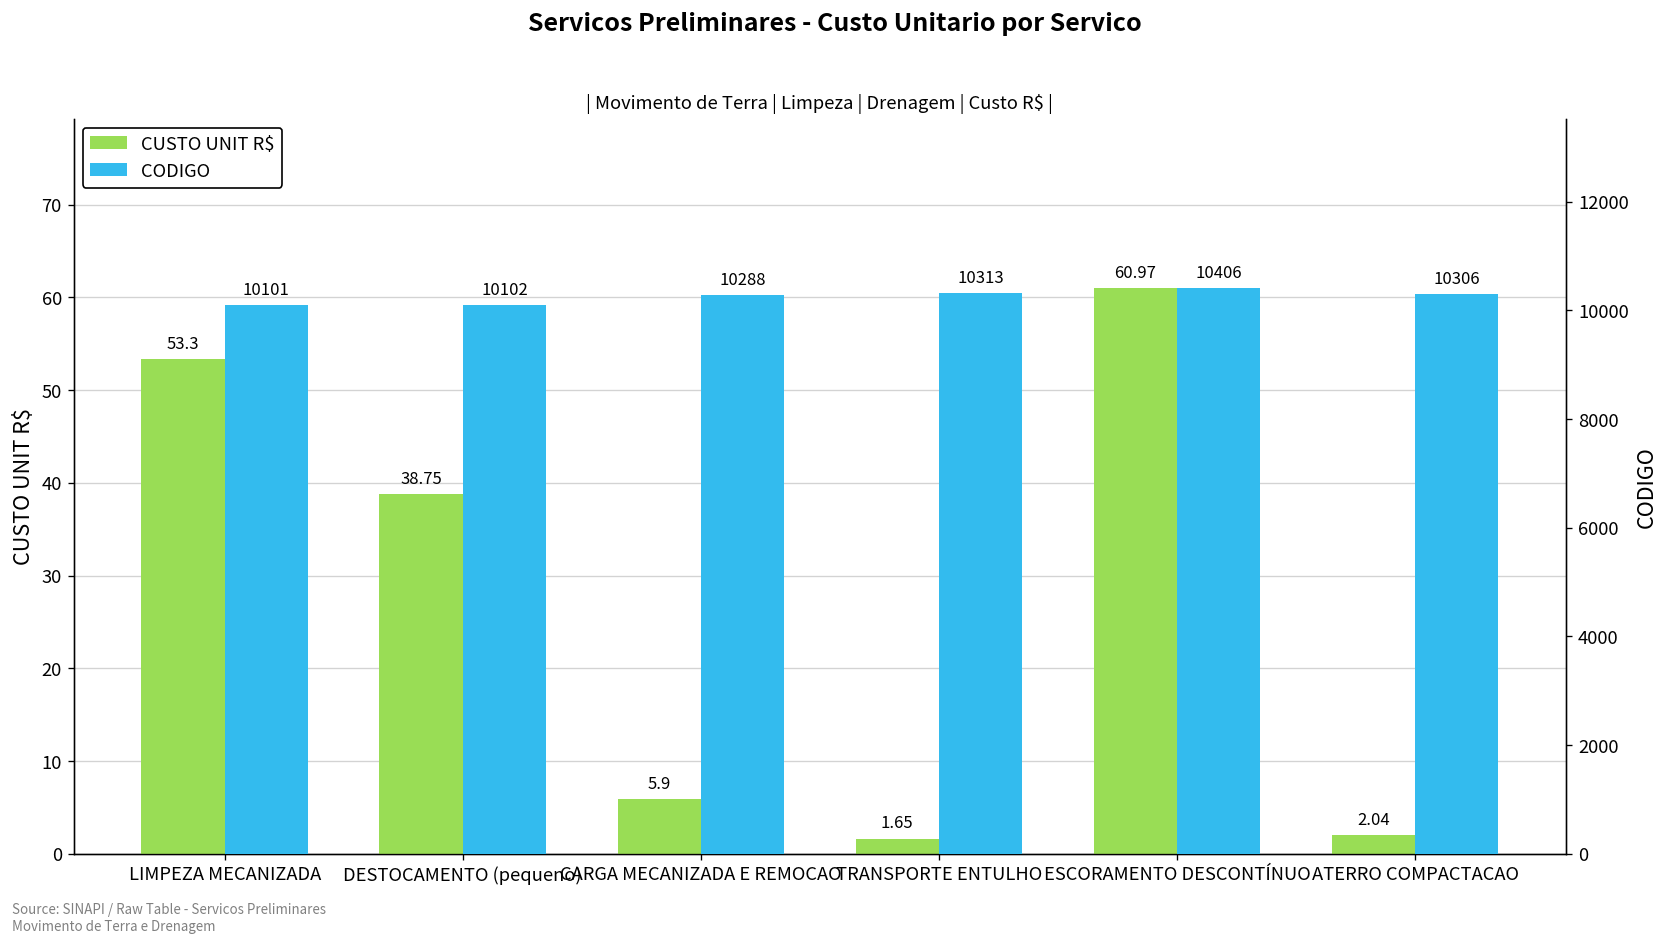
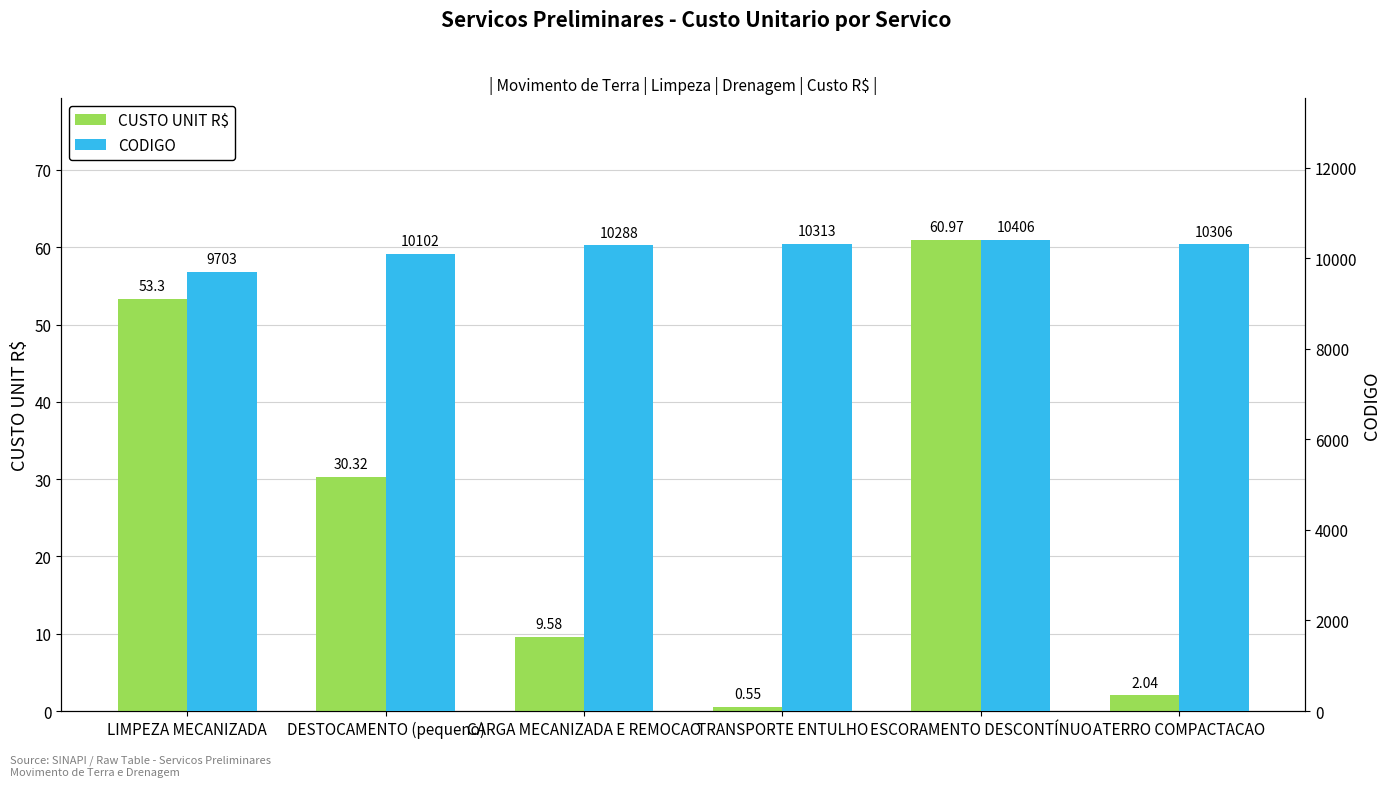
CUSTO UNIT R$, DESTOCAMENTO (pequeno): 38.75 -> 30.32
CUSTO UNIT R$, CARGA MECANIZADA E REMOCAO: 5.9 -> 9.58
CUSTO UNIT R$, TRANSPORTE ENTULHO: 1.65 -> 0.55
CODIGO, LIMPEZA MECANIZADA: 10101 -> 9703
